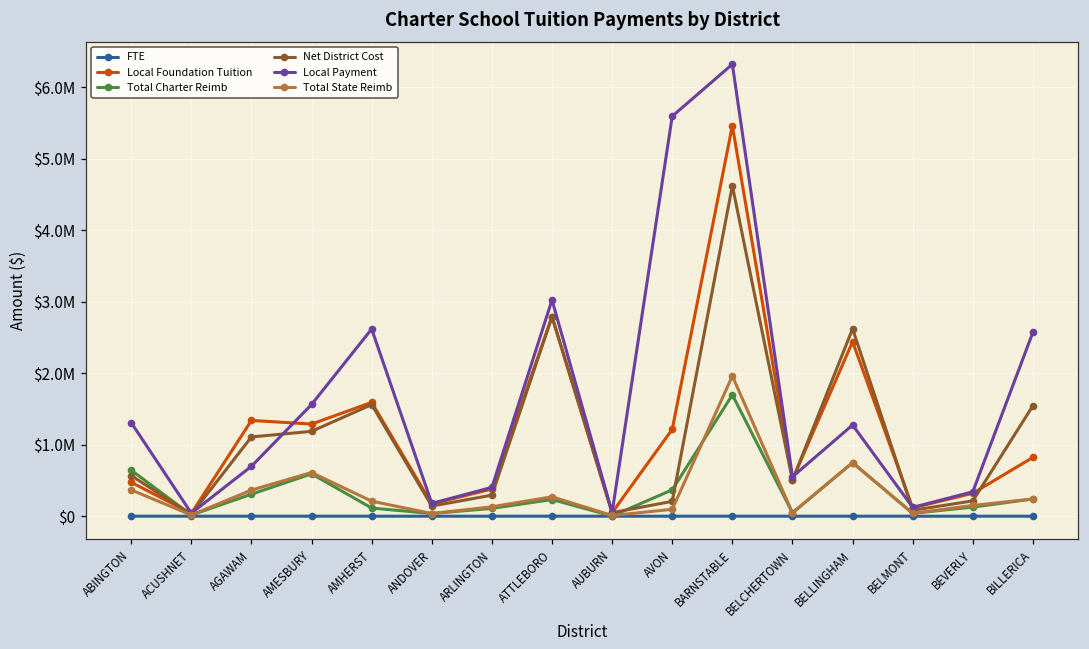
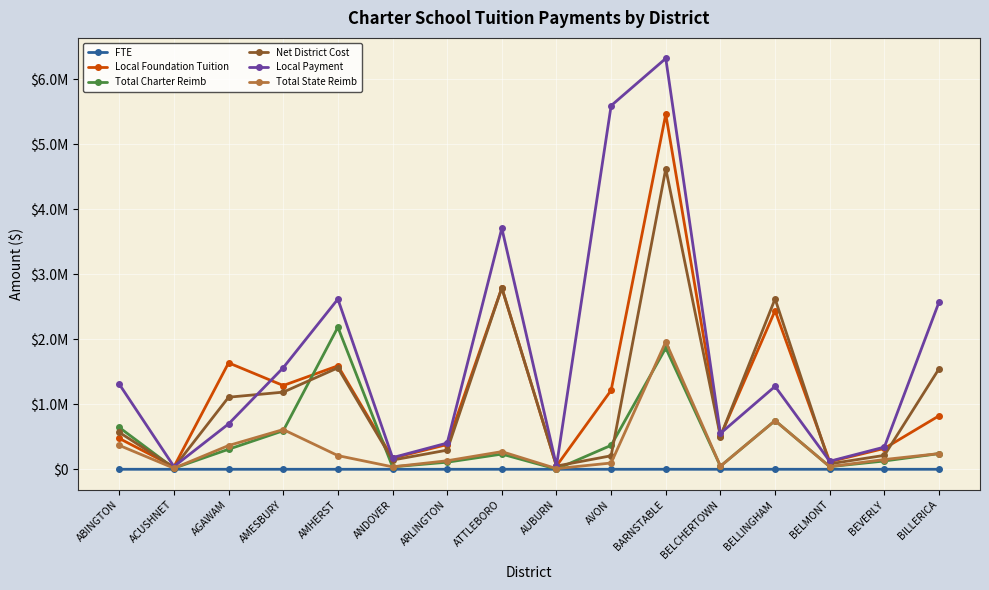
Local Foundation Tuition, AGAWAM: $1300000 -> $1600000
Total Charter Reimb, AMHERST: $100000 -> $2200000
Local Payment, ATTLEBORO: $3000000 -> $3700000
Total Charter Reimb, BARNSTABLE: $1700000 -> $1900000
